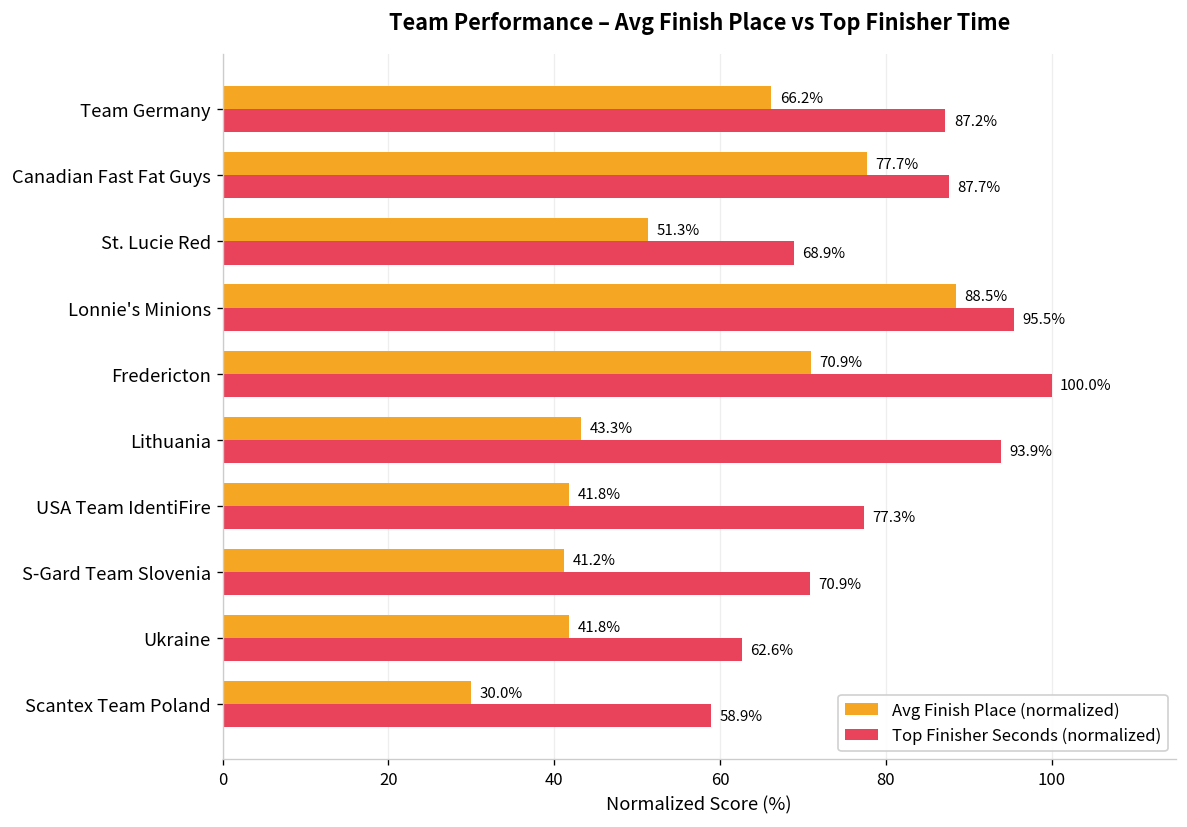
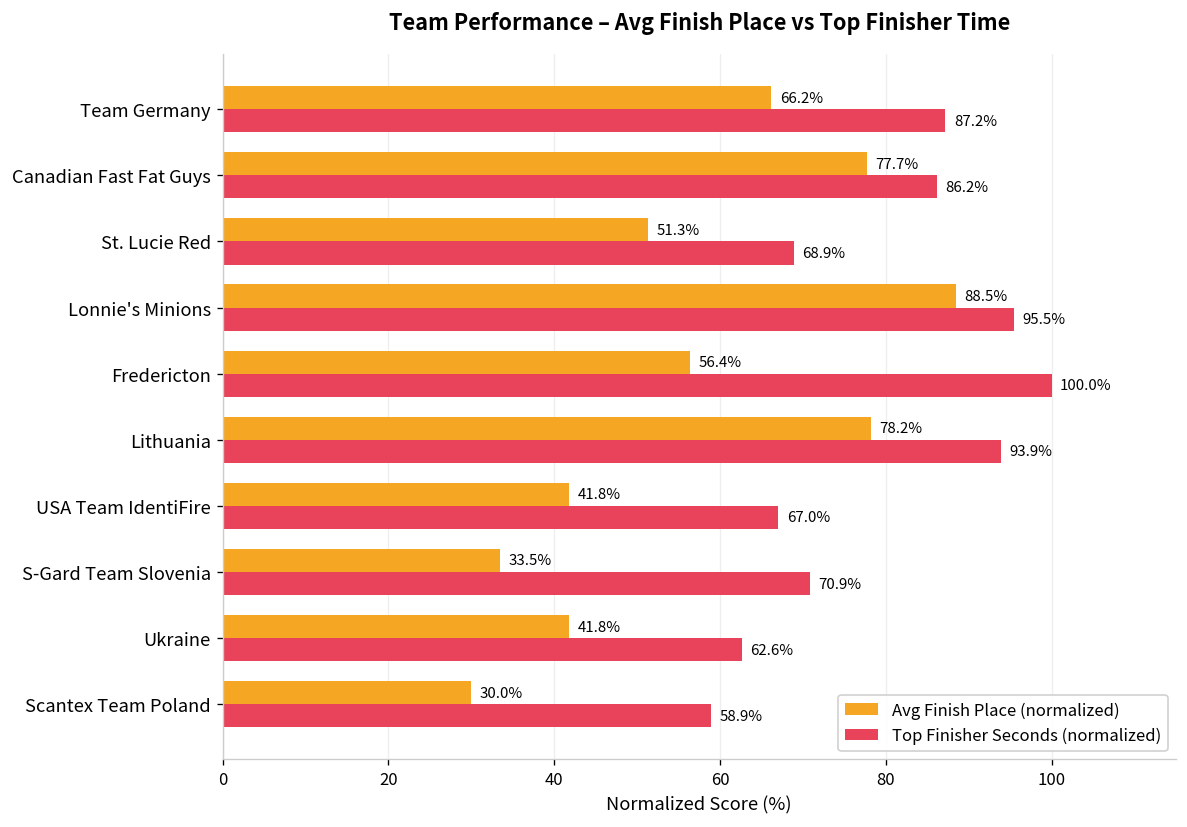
Top Finisher Seconds (normalized), Canadian Fast Fat Guys: 87.7% -> 86.2%
Avg Finish Place (normalized), Fredericton: 70.9% -> 56.4%
Avg Finish Place (normalized), Lithuania: 43.3% -> 78.2%
Top Finisher Seconds (normalized), USA Team IdentiFire: 77.3% -> 67.0%
Avg Finish Place (normalized), S-Gard Team Slovenia: 41.2% -> 33.5%
